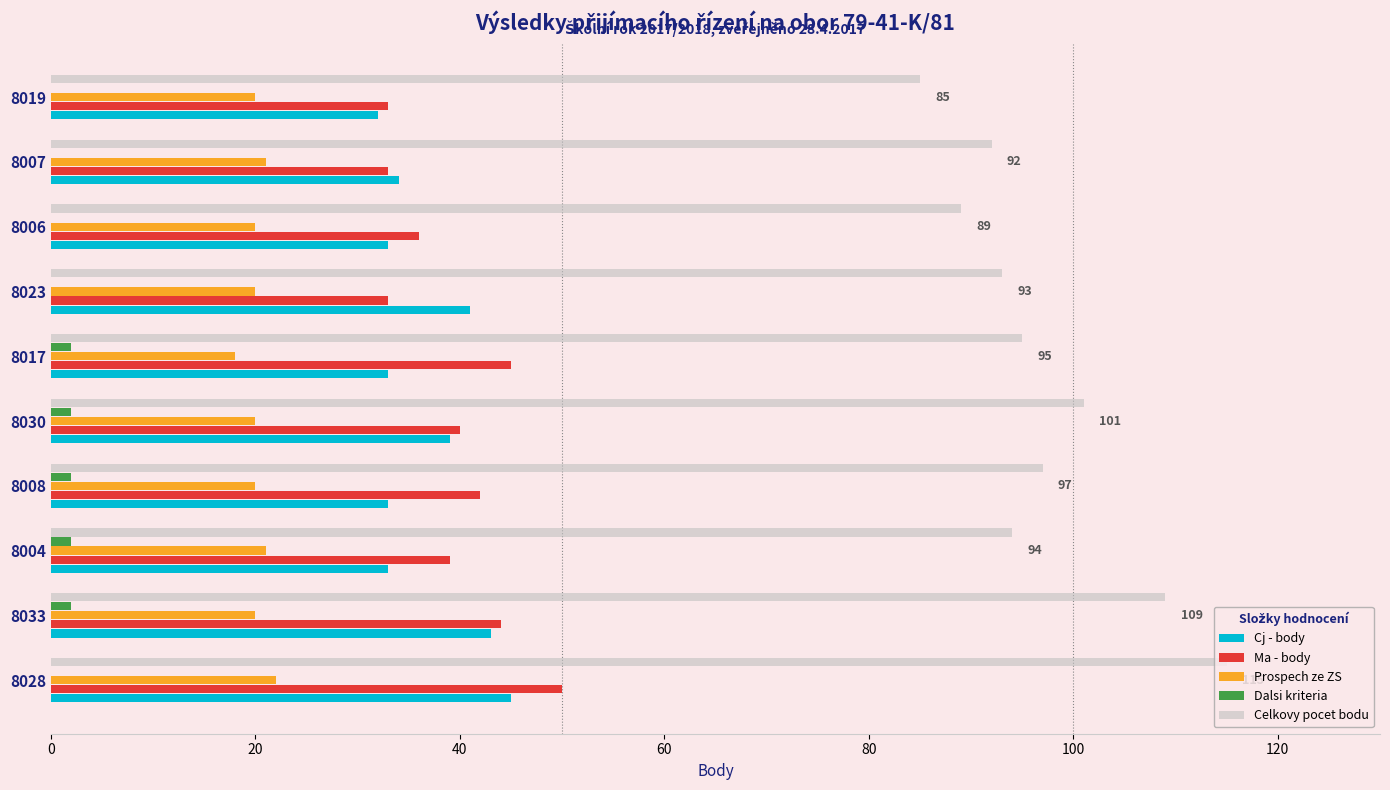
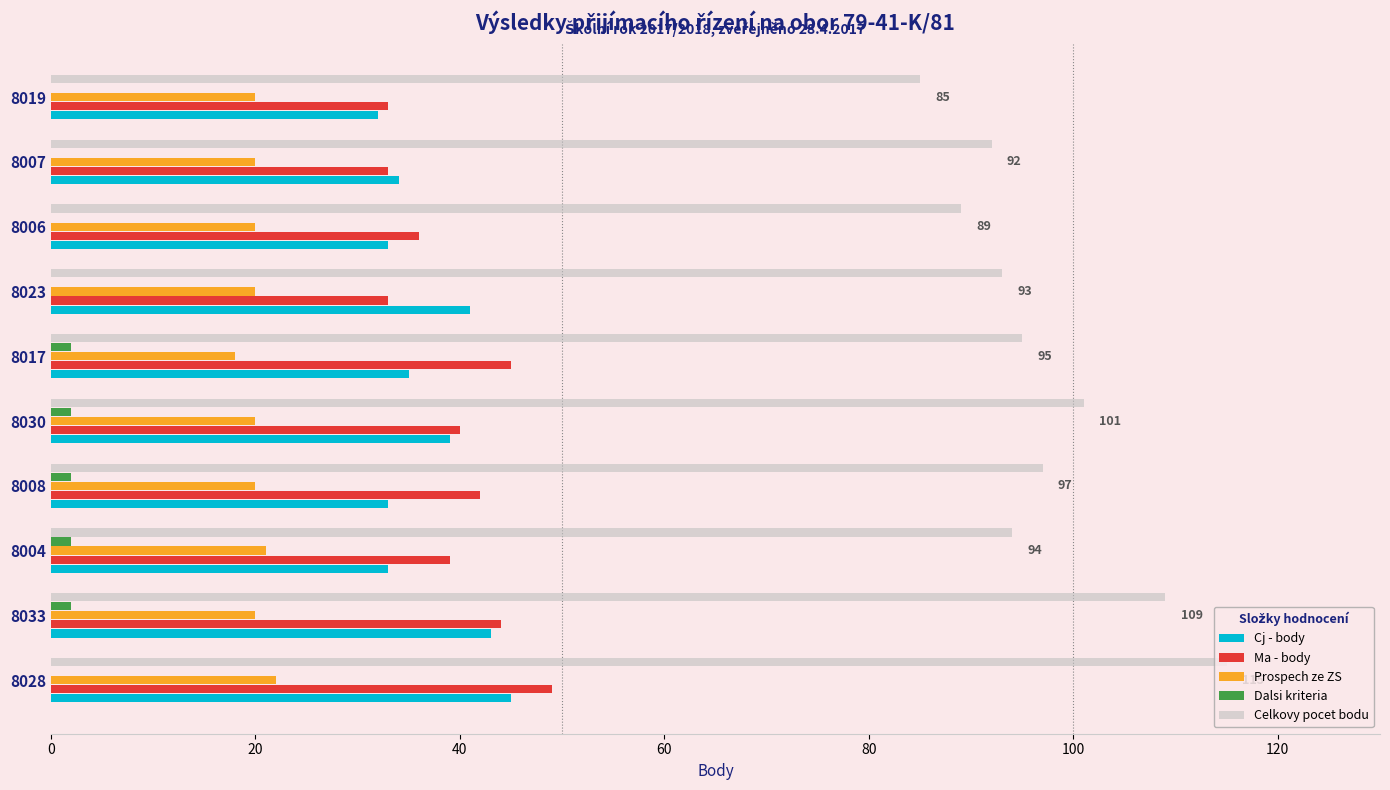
Prospech ze ZS, 8007: 21 -> 20
Cj - body, 8017: 33 -> 35
Ma - body, 8028: 50 -> 49
